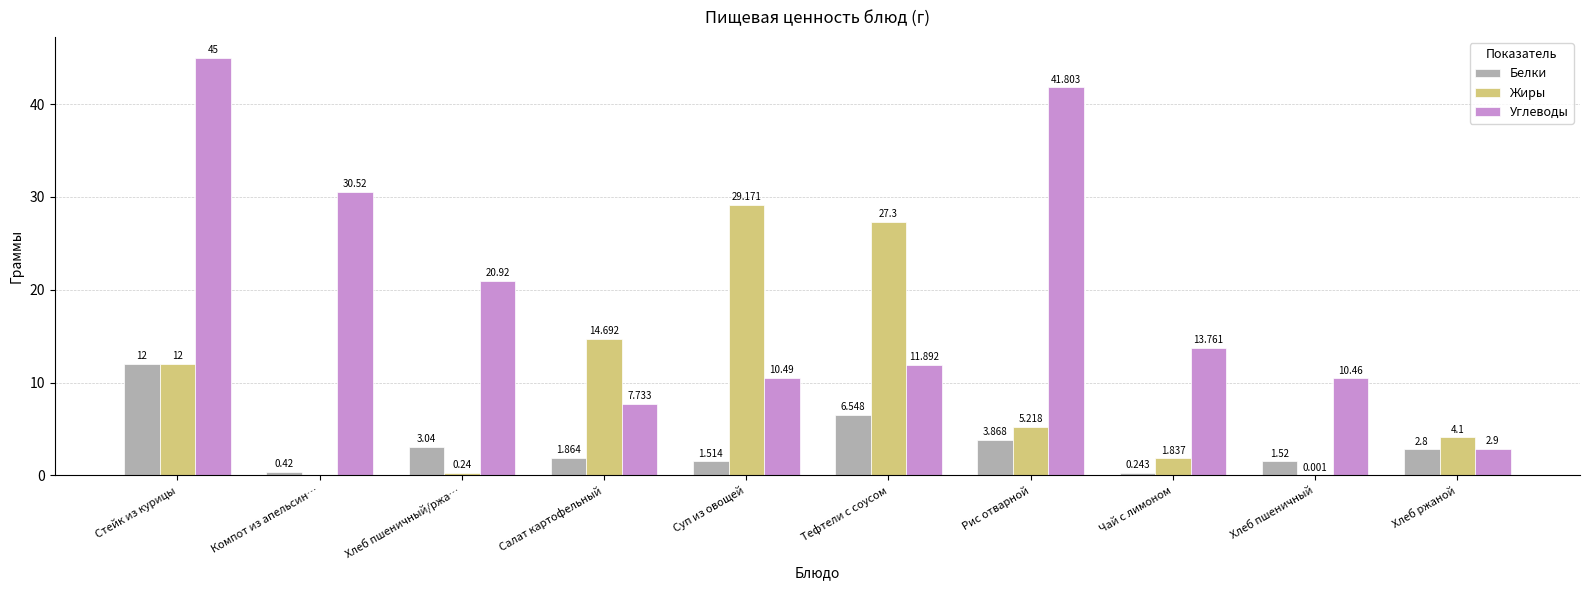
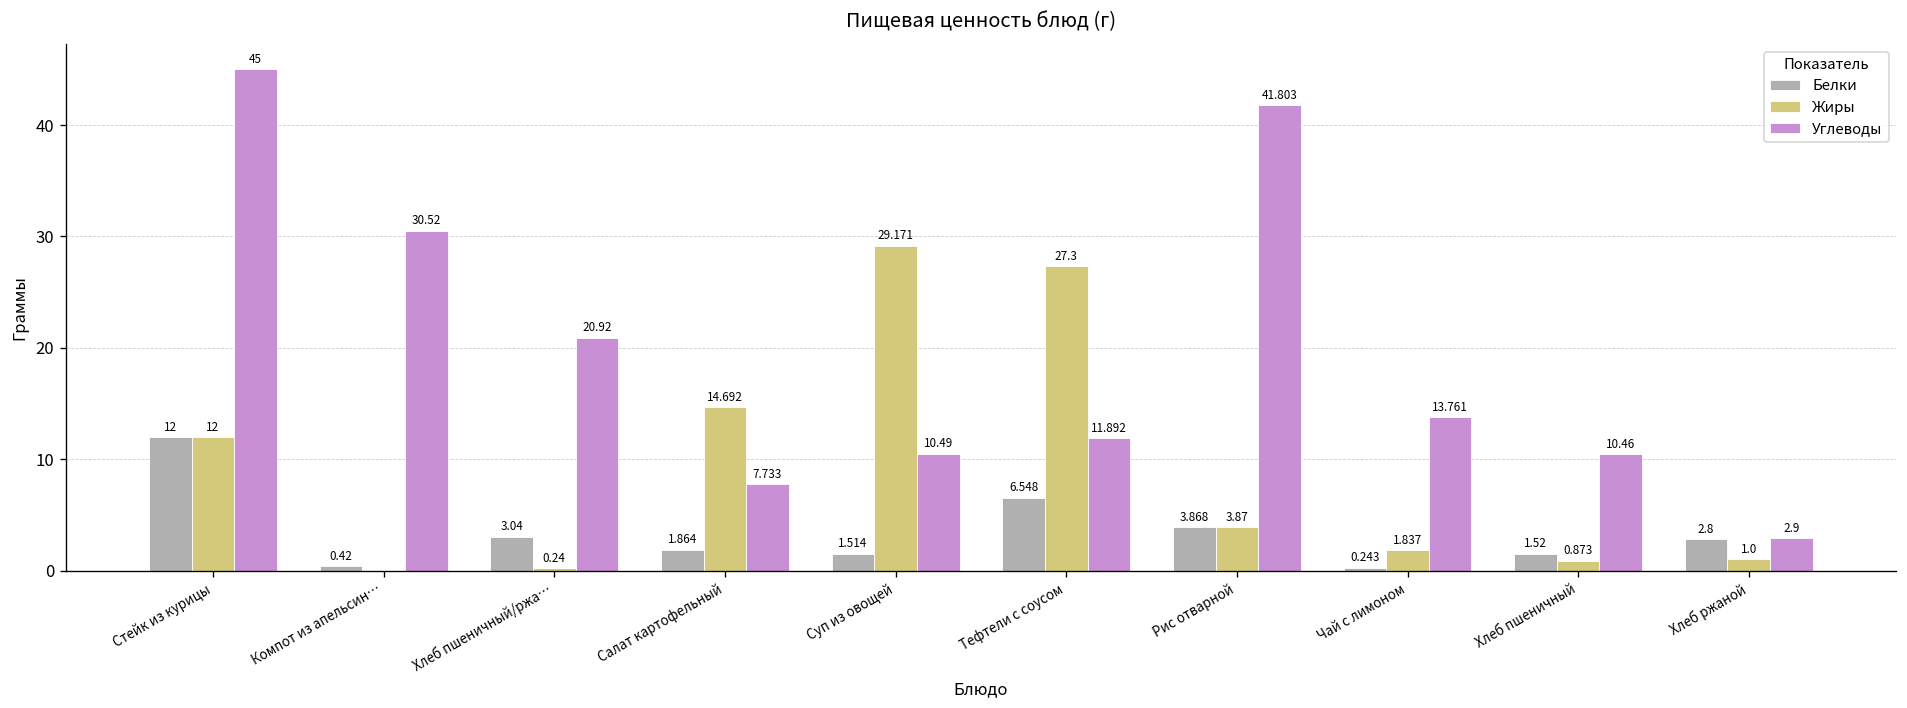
Жиры, Рис отварной: 5.218 -> 3.87
Жиры, Хлеб пшеничный: 0.001 -> 0.873
Жиры, Хлеб ржаной: 4.1 -> 1.0
